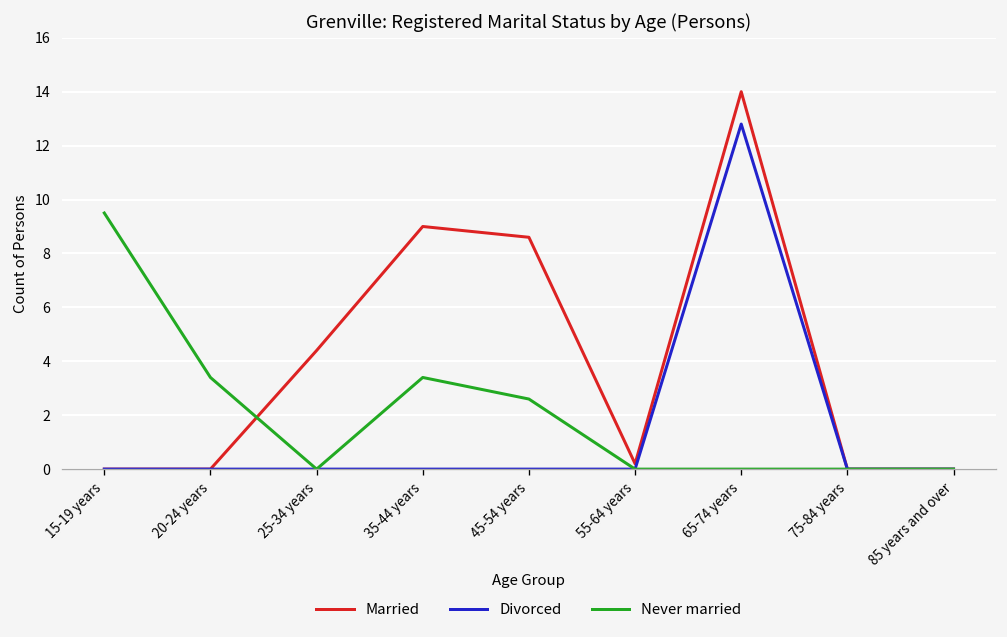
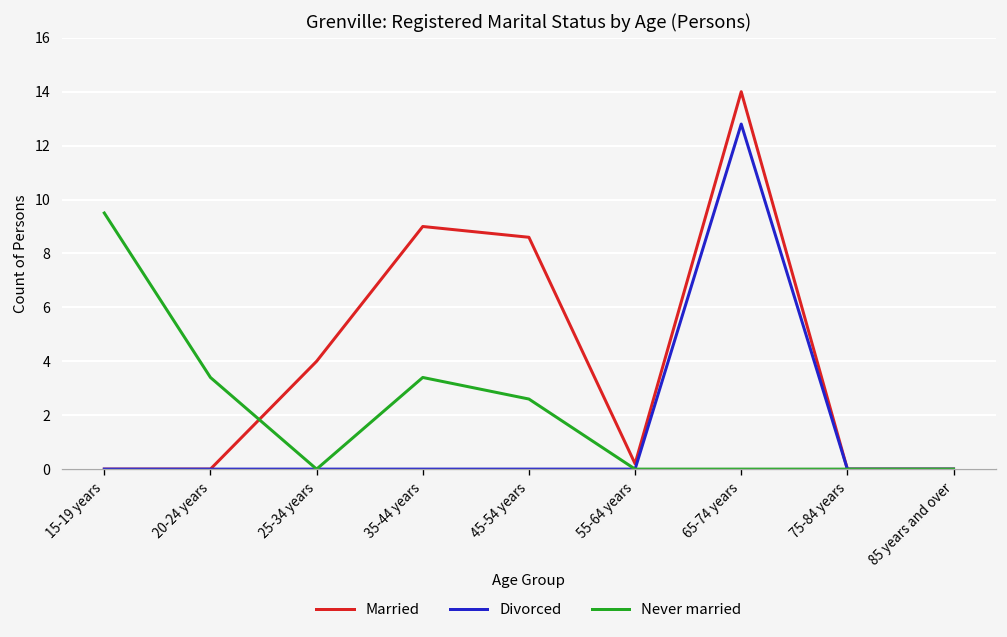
Married, 25-34 years: 4.4 -> 4.0
